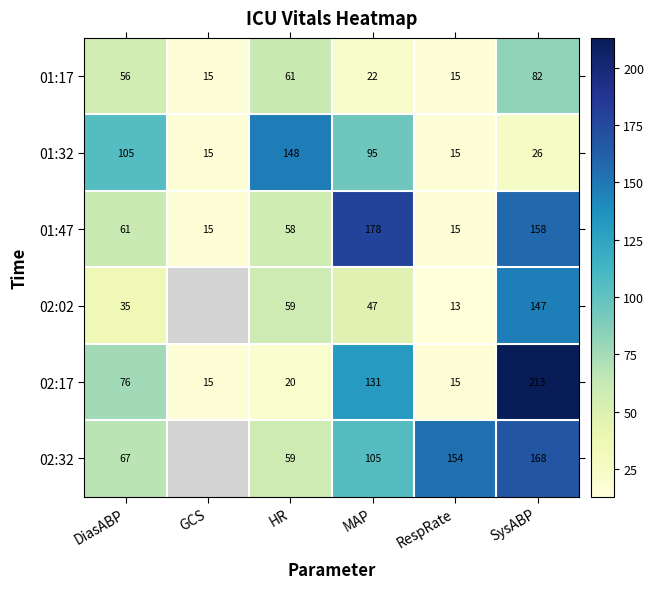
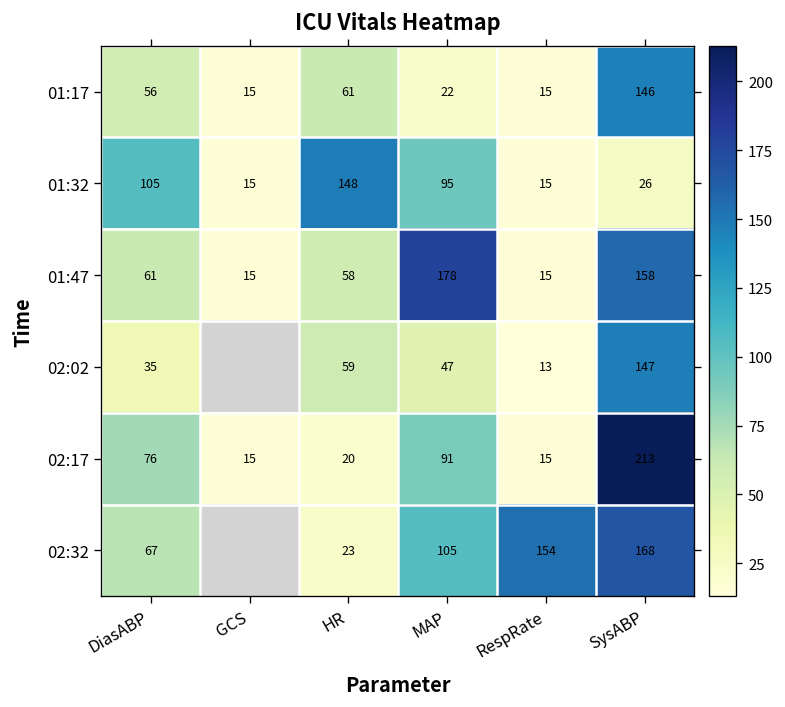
01:17, SysABP: 82 -> 146
02:17, MAP: 131 -> 91
02:32, HR: 59 -> 23
